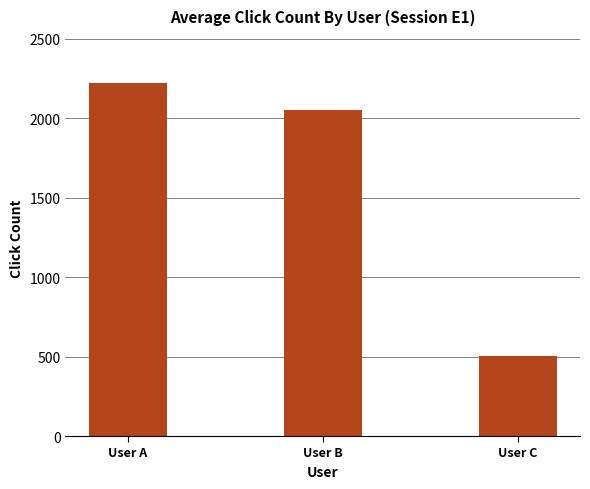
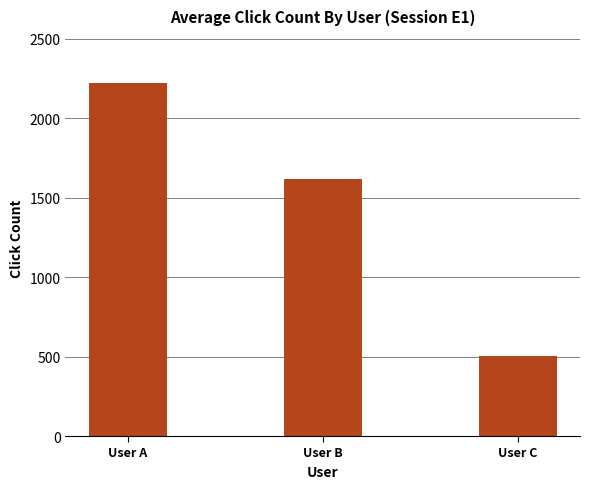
User B: 2050 -> 1620
